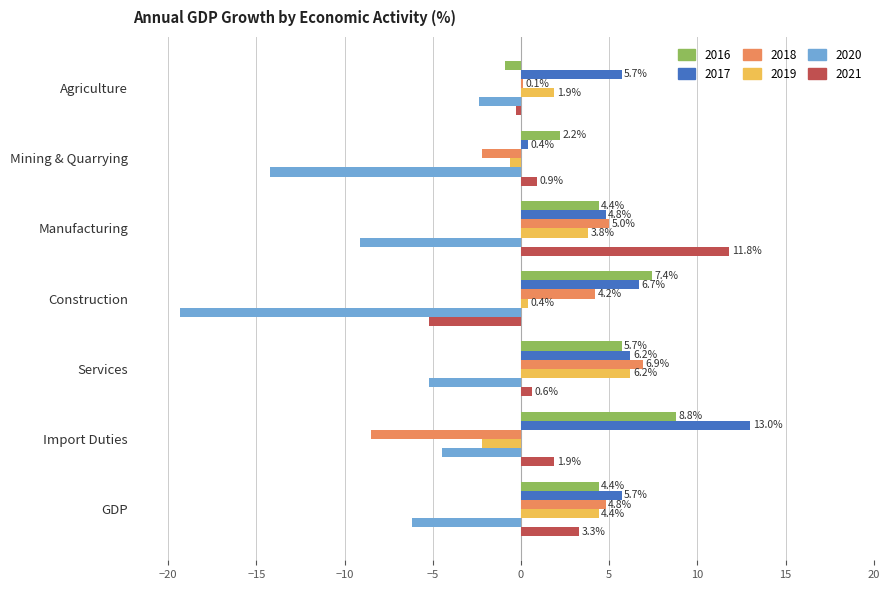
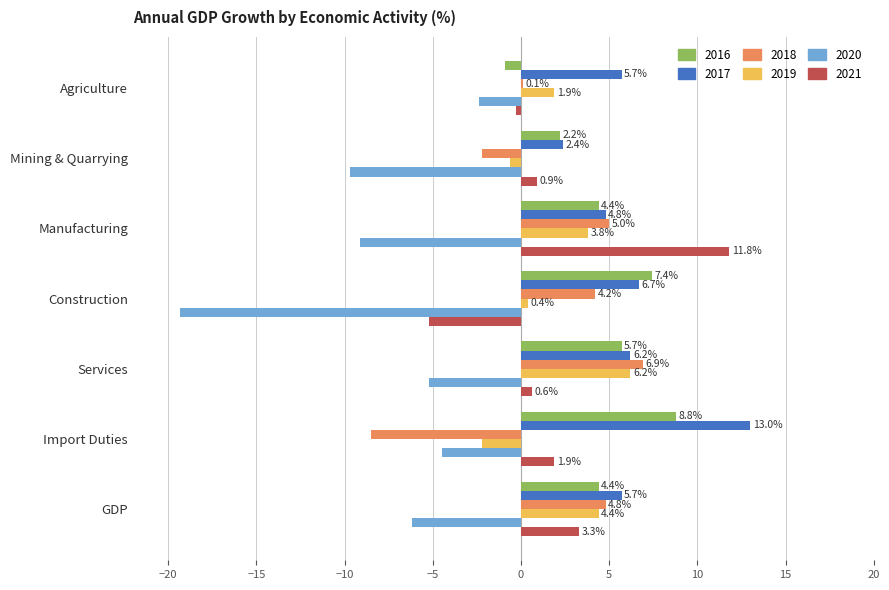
2017, Mining & Quarrying: 0.4% -> 2.4%
2020, Mining & Quarrying: -14.2 -> -9.7
